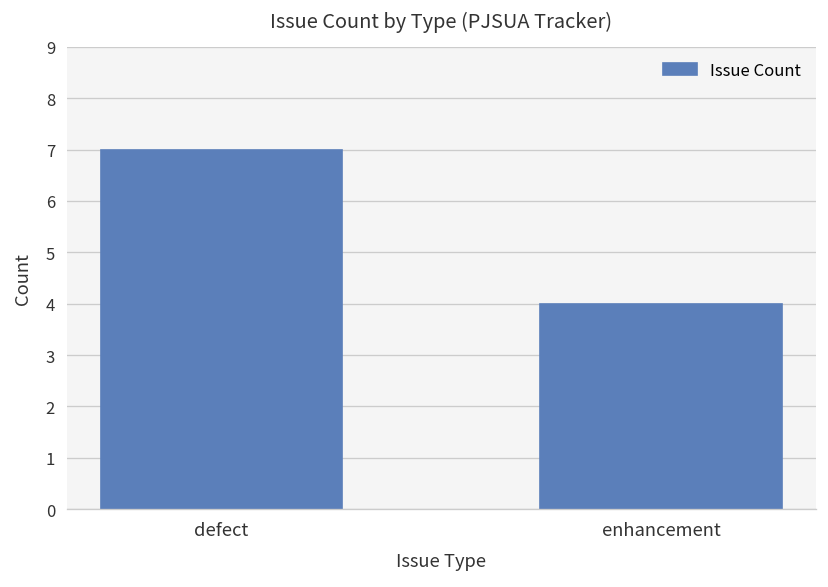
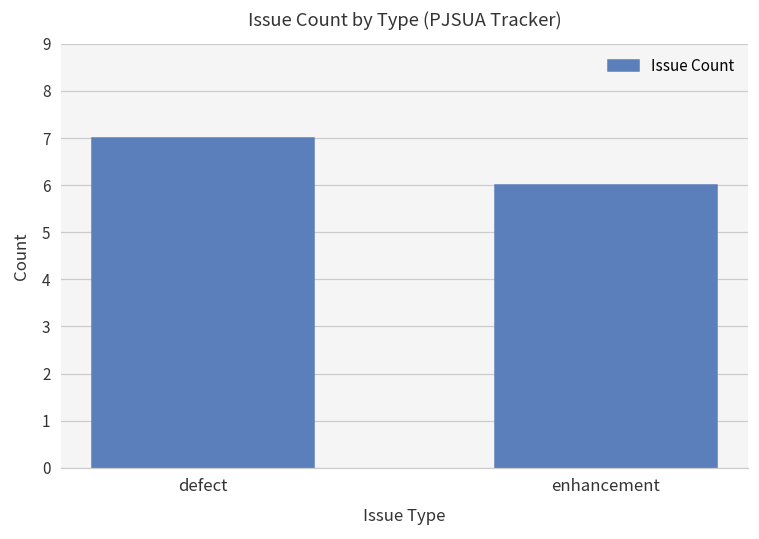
enhancement: 4 -> 6
